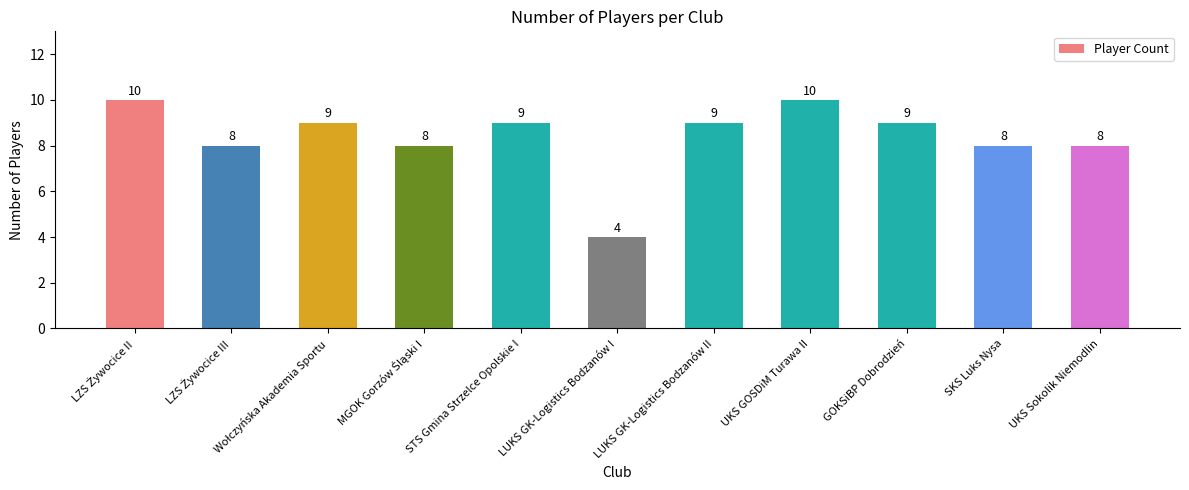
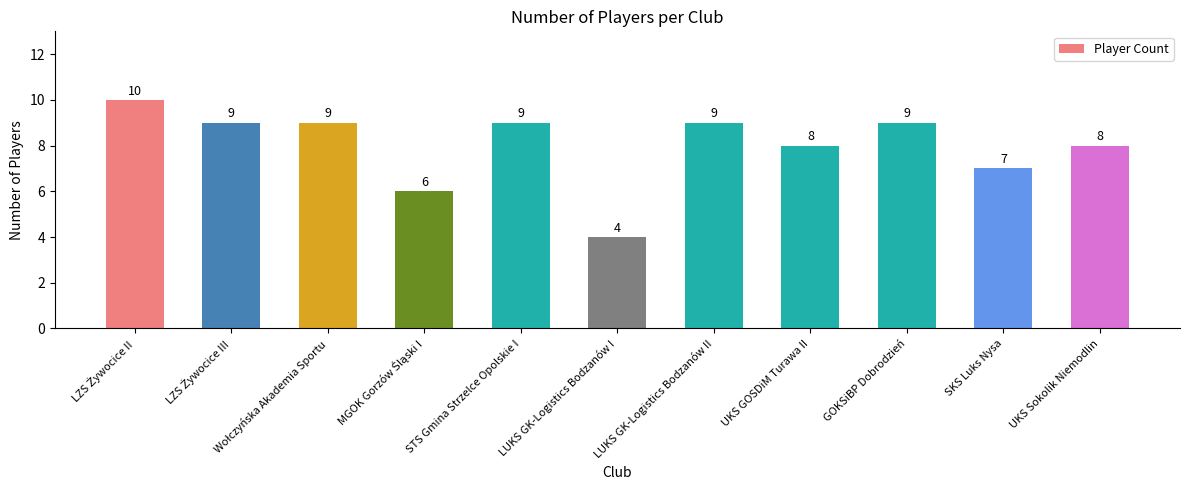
LZS Żywocice III: 8 -> 9
MGOK Gorzów Śląski I: 8 -> 6
UKS GOSDiM Turawa II: 10 -> 8
SKS Luks Nysa: 8 -> 7
